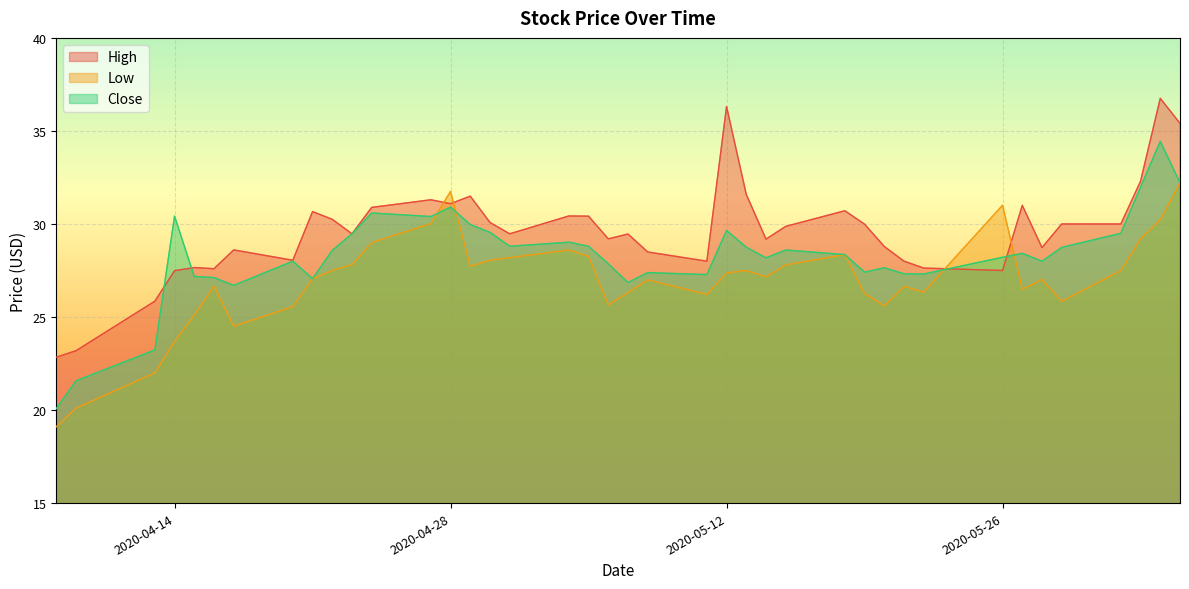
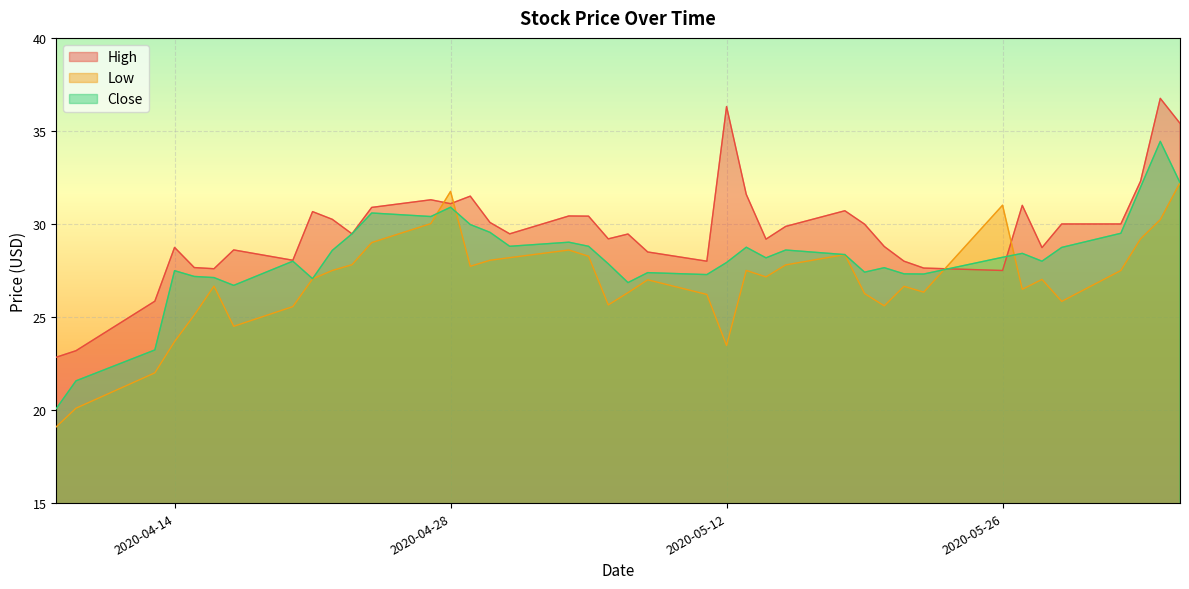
High, 2020-04-14: 27.5 -> 28.7
Close, 2020-04-14: 30.4 -> 27.5
Low, 2020-05-12: 27.4 -> 23.5
Close, 2020-05-12: 29.7 -> 27.9
